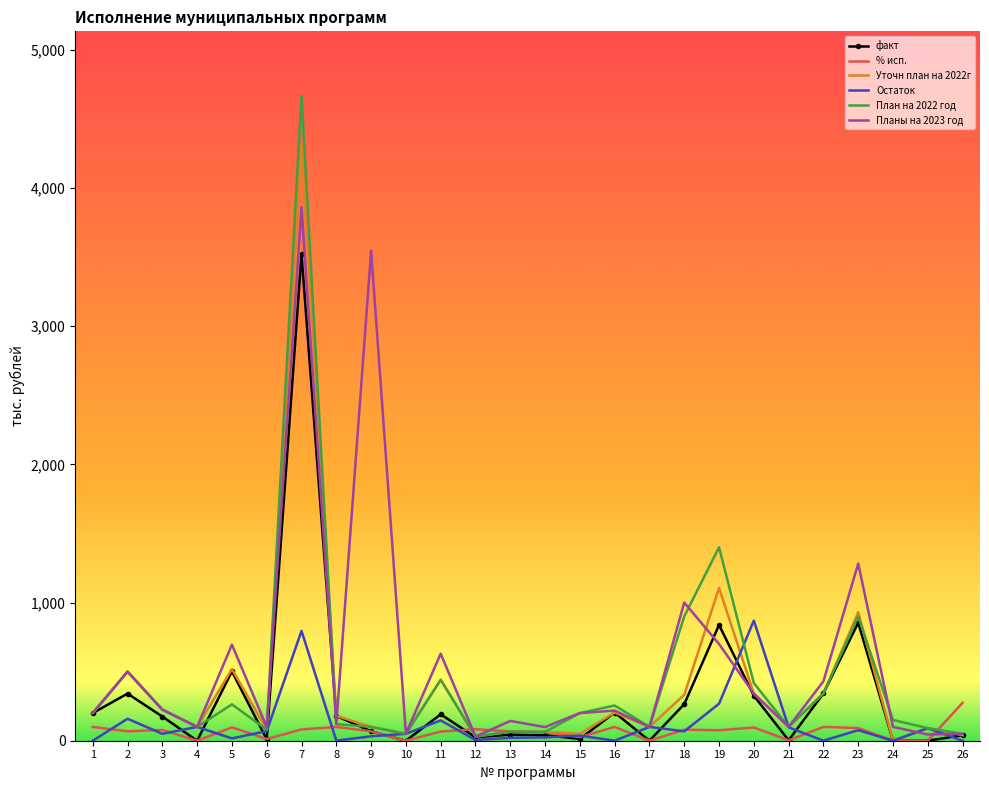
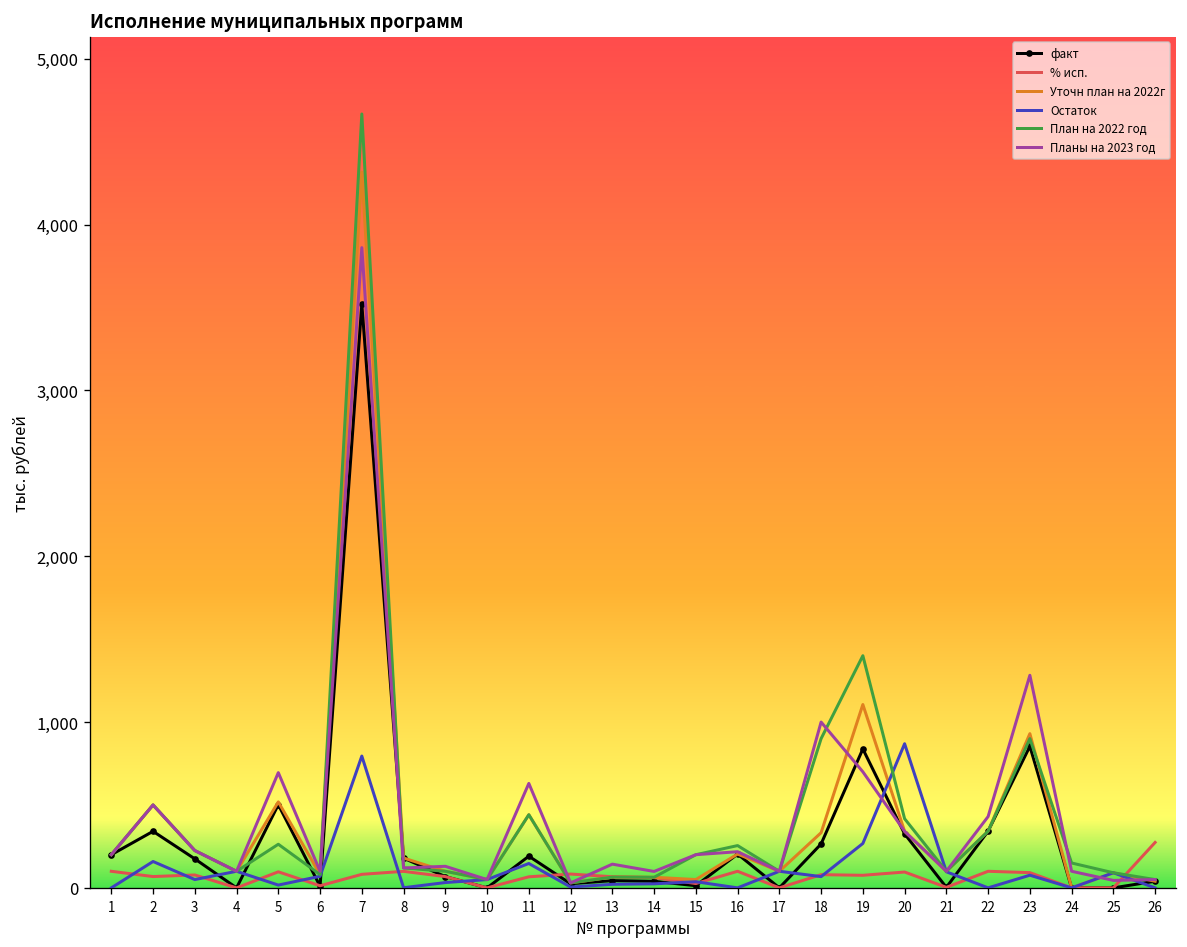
Планы на 2023 год, 9: 3,550 -> 130
